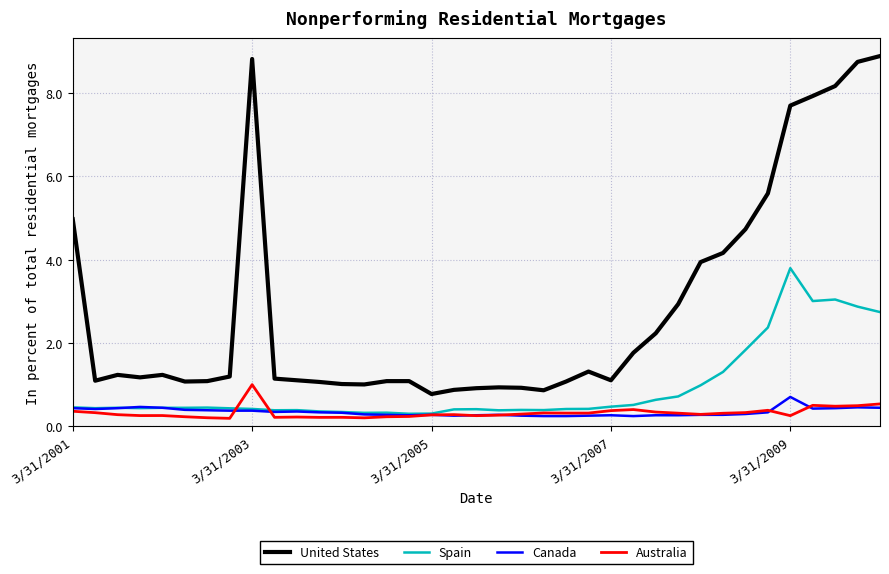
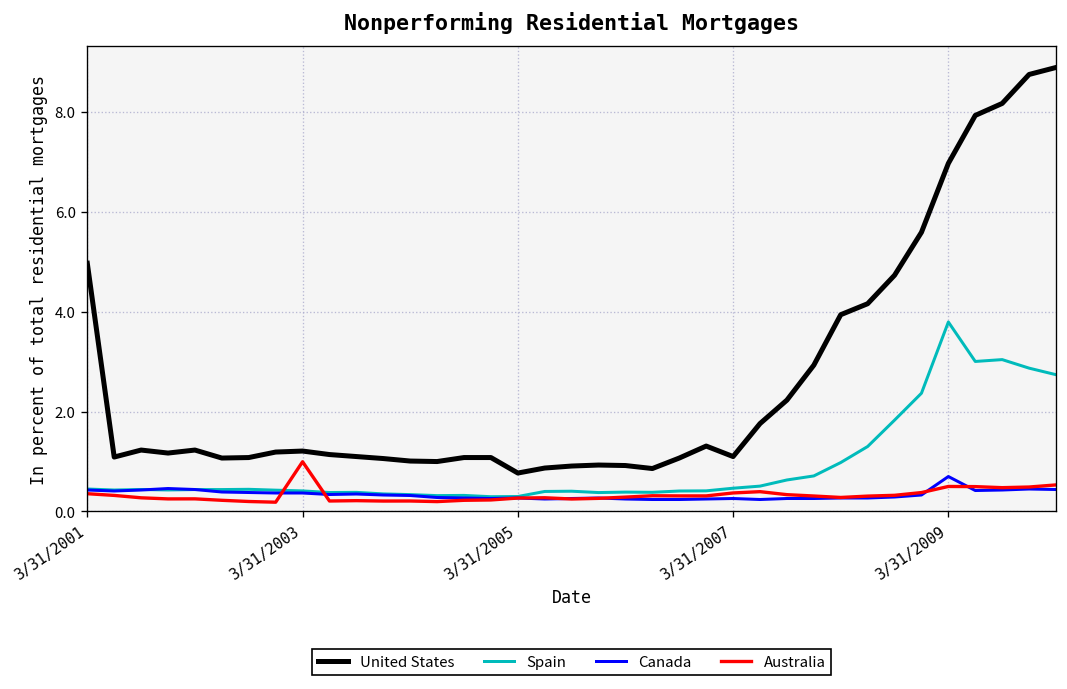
United States, 3/31/2003: 8.8 -> 1.2
United States, 3/31/2009: 7.7 -> 7.0
Australia, 3/31/2009: 0.3 -> 0.5
